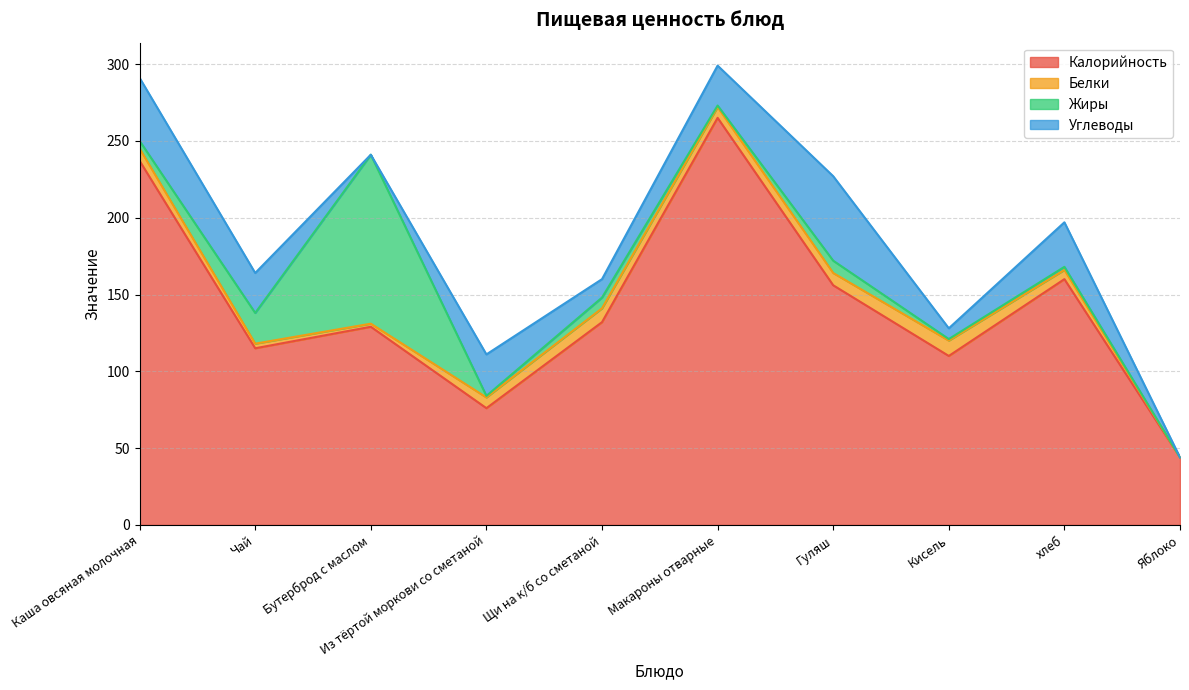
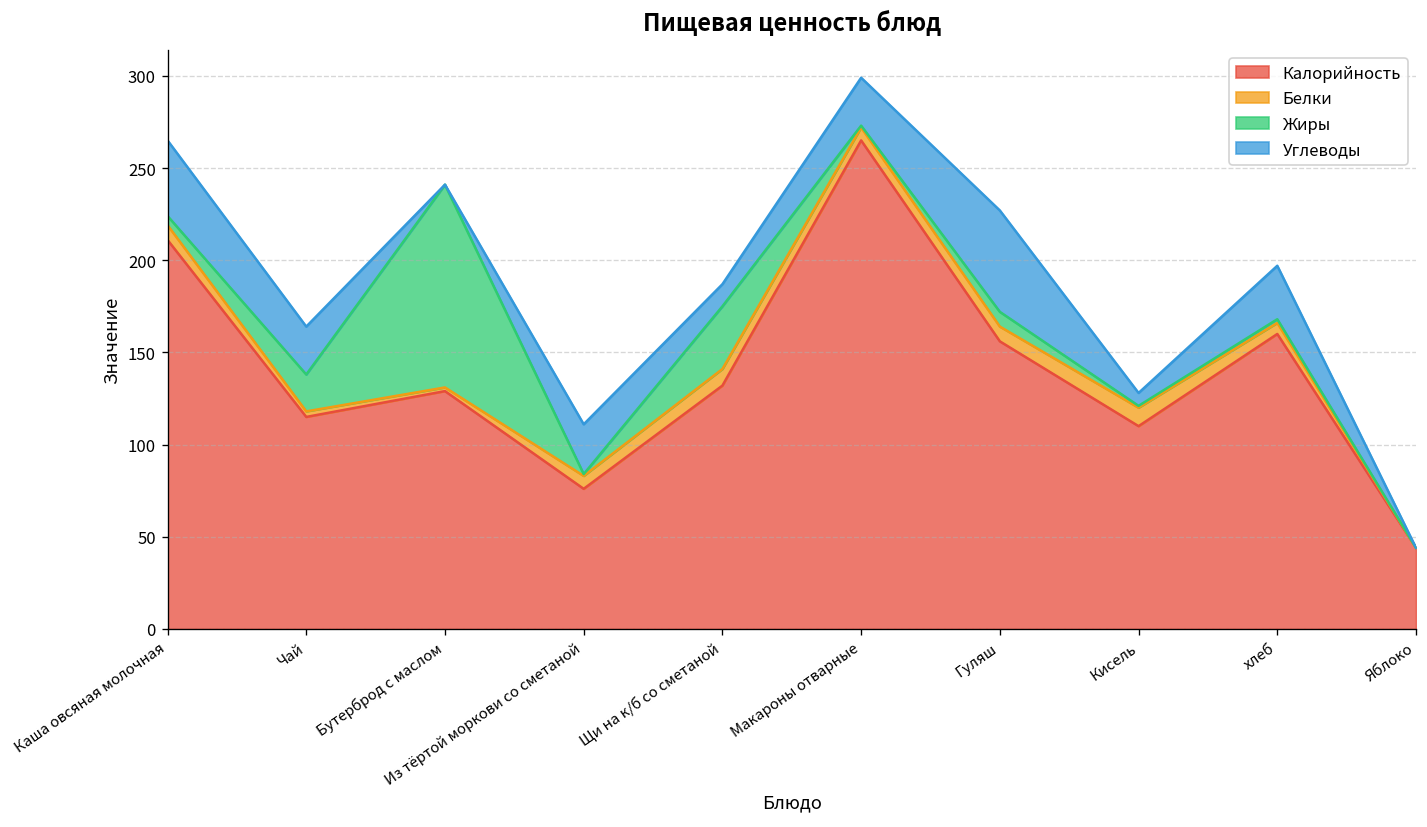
Калорийность, Каша овсяная молочная: 237 -> 211
Жиры, Щи на к/б со сметаной: 7 -> 34
